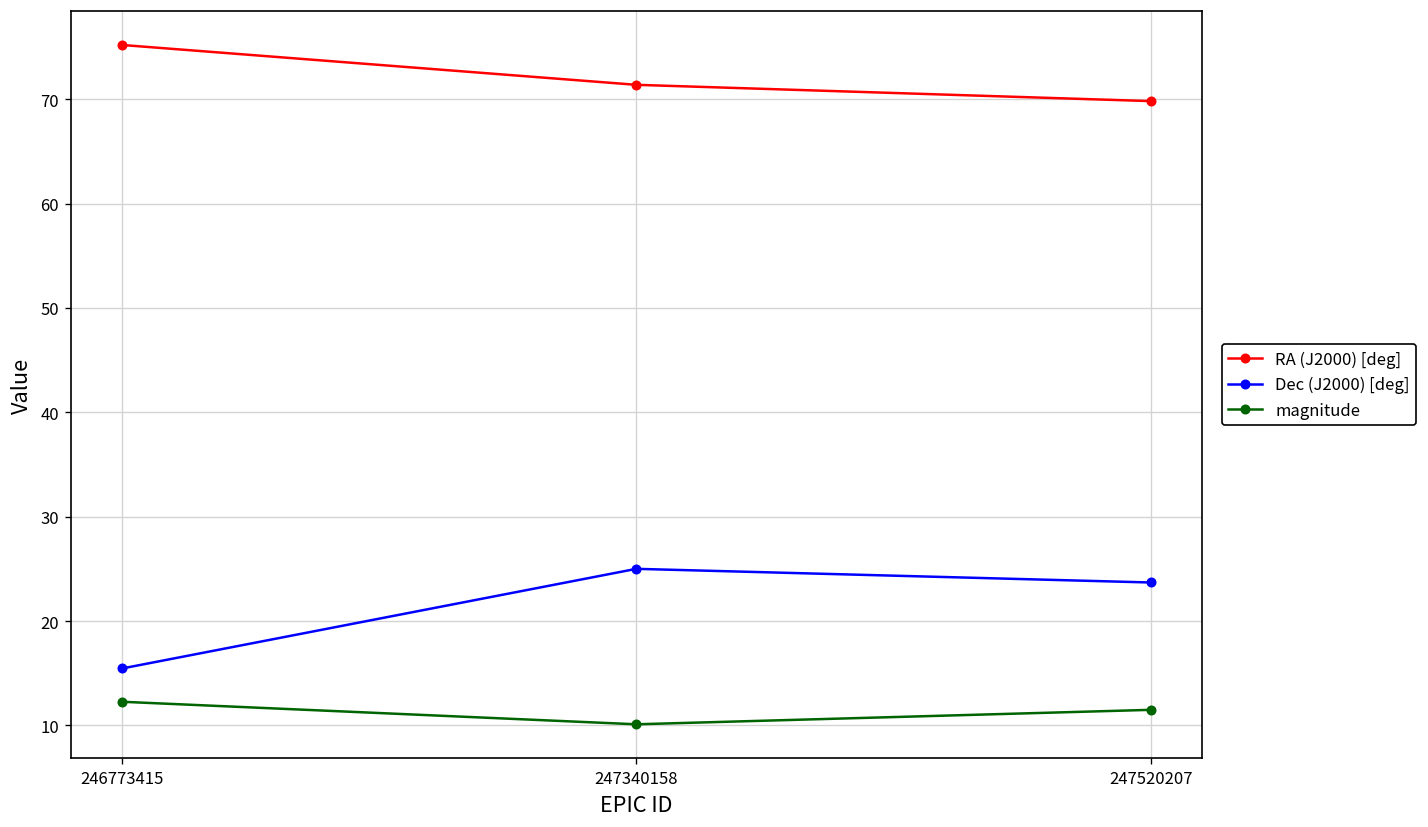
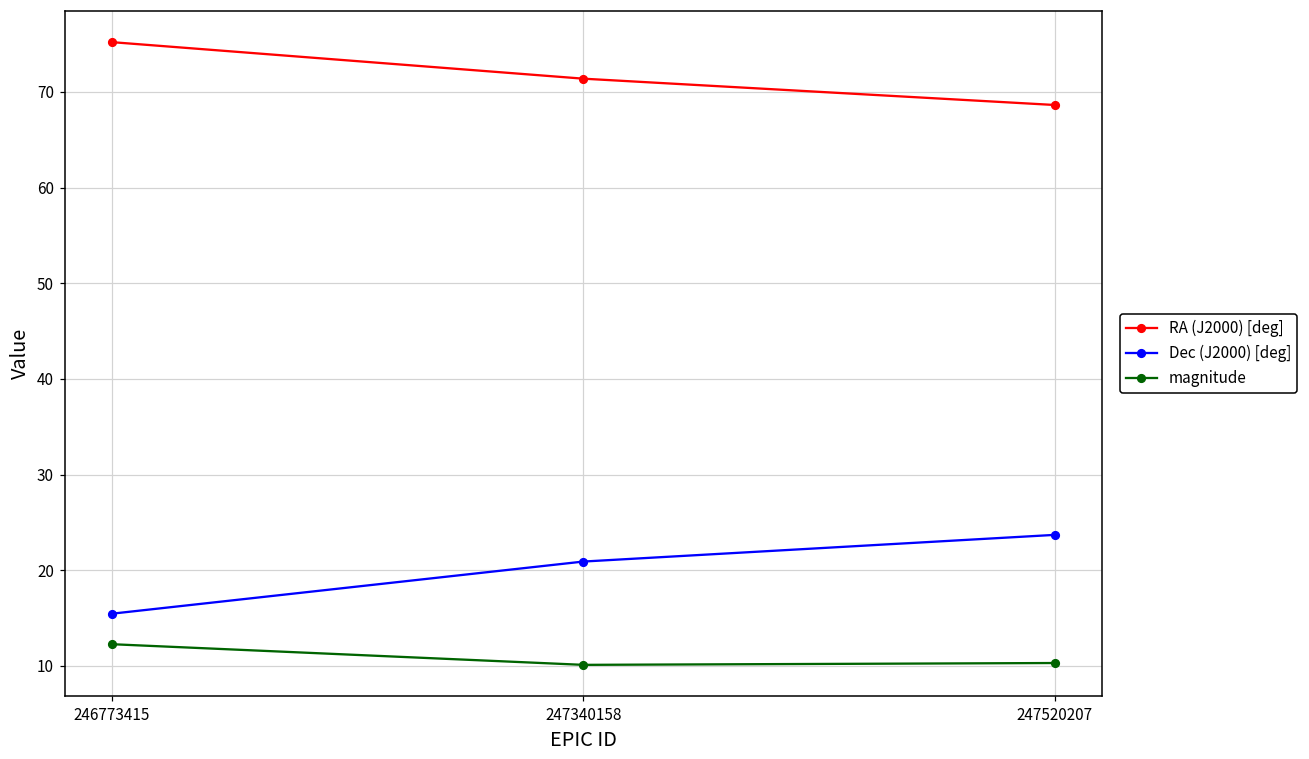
Dec (J2000) [deg], 247340158: 25 -> 21
RA (J2000) [deg], 247520207: 70 -> 69
magnitude, 247520207: 11 -> 10
